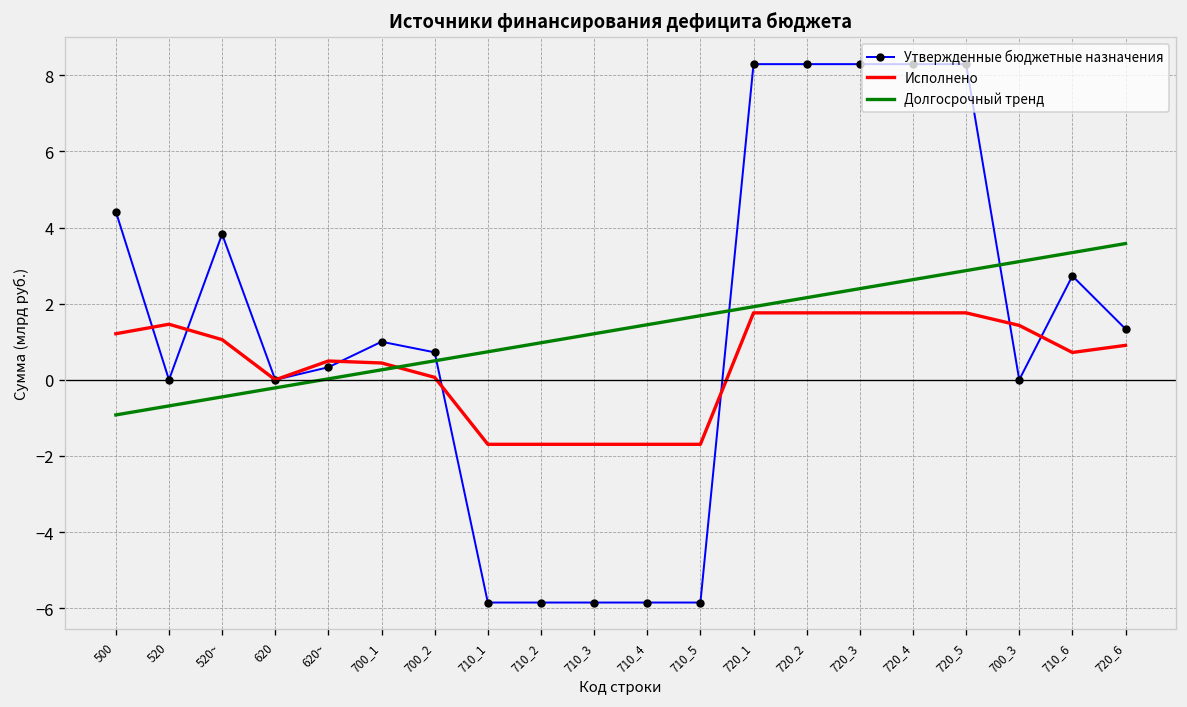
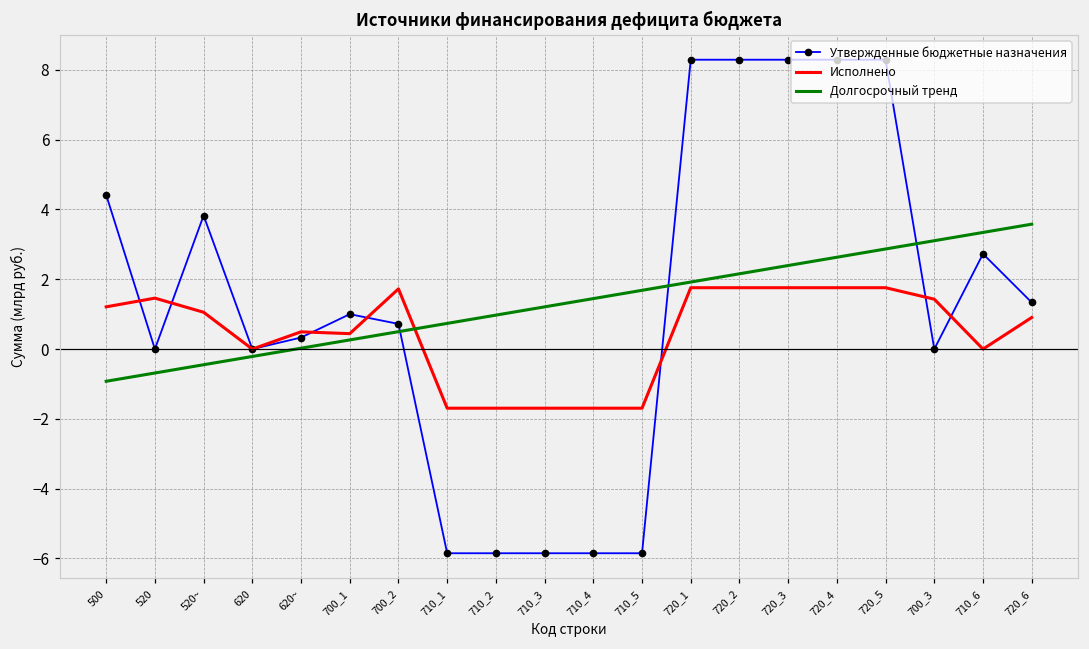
Исполнено, 700_2: 0.1 -> 1.7
Исполнено, 710_6: 0.7 -> 0.0
